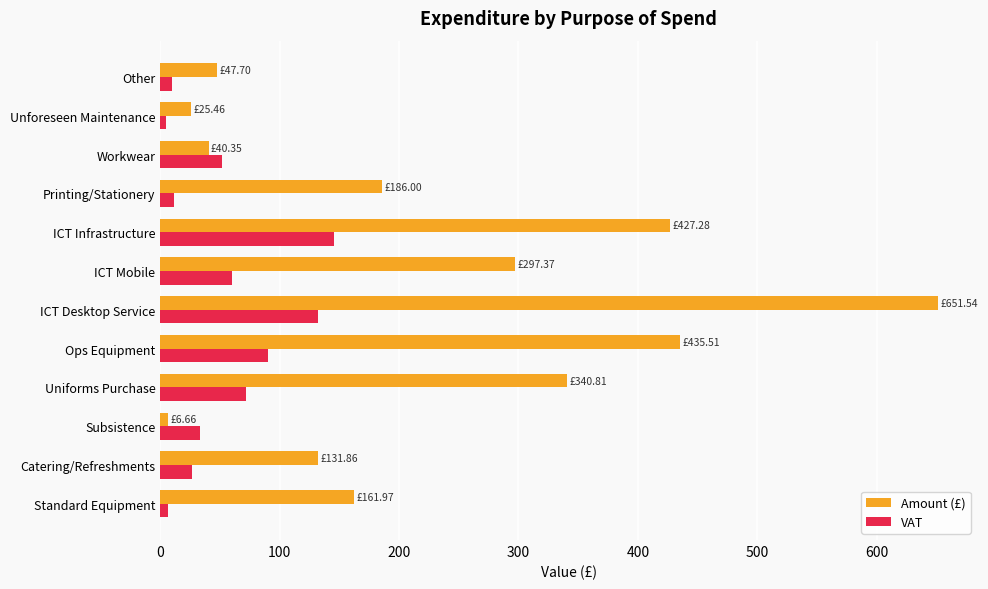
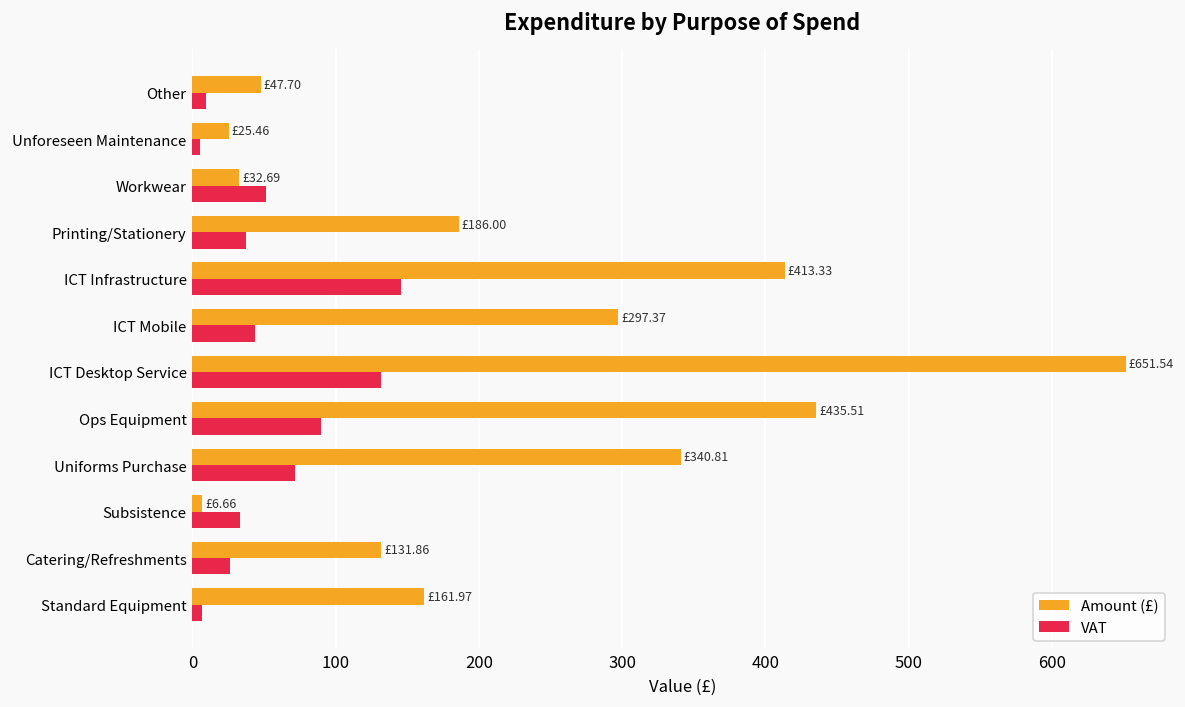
Amount (£), Workwear: £40.35 -> £32.69
VAT, Printing/Stationery: 12 -> 37
Amount (£), ICT Infrastructure: £427.28 -> £413.33
VAT, ICT Mobile: 60 -> 44
